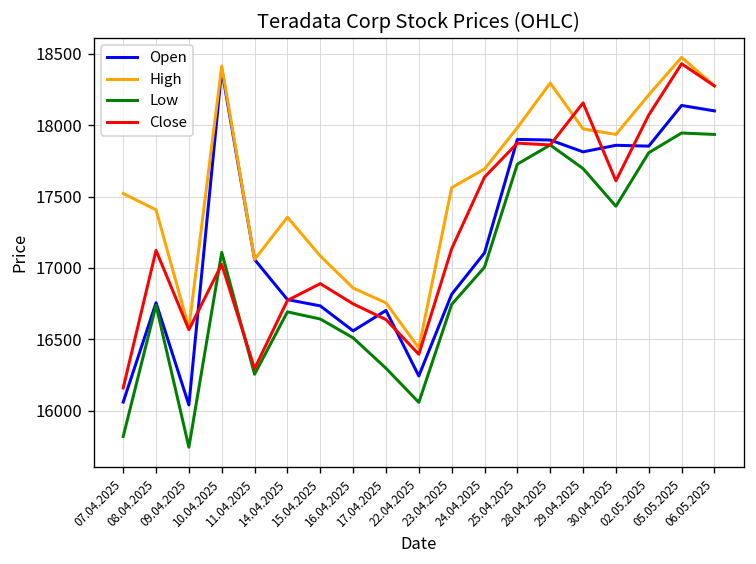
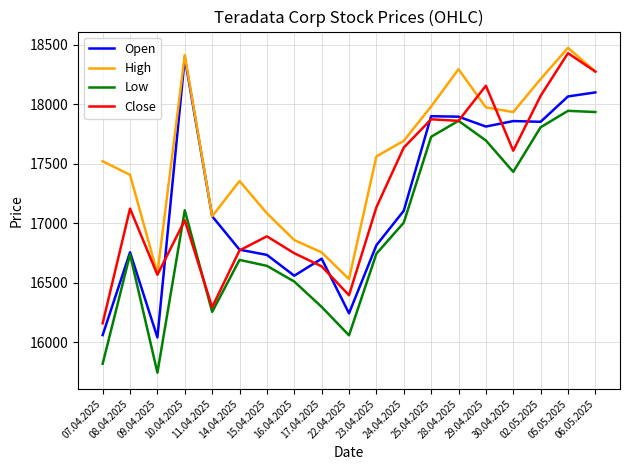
High, 22.04.2025: 16440 -> 16530
Open, 05.05.2025: 18140 -> 18070
